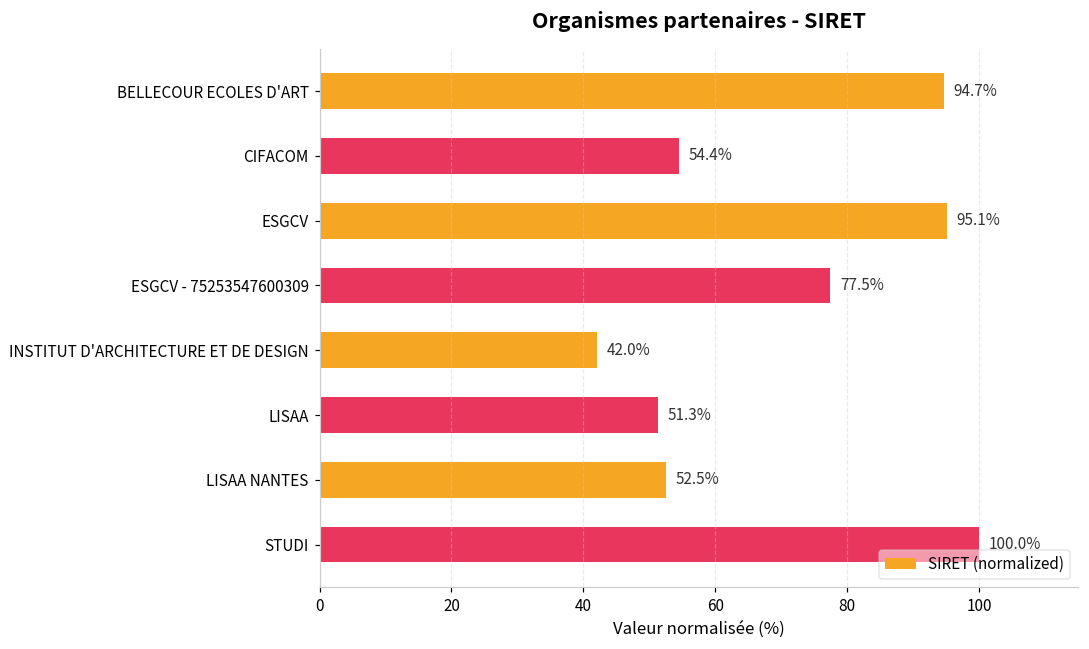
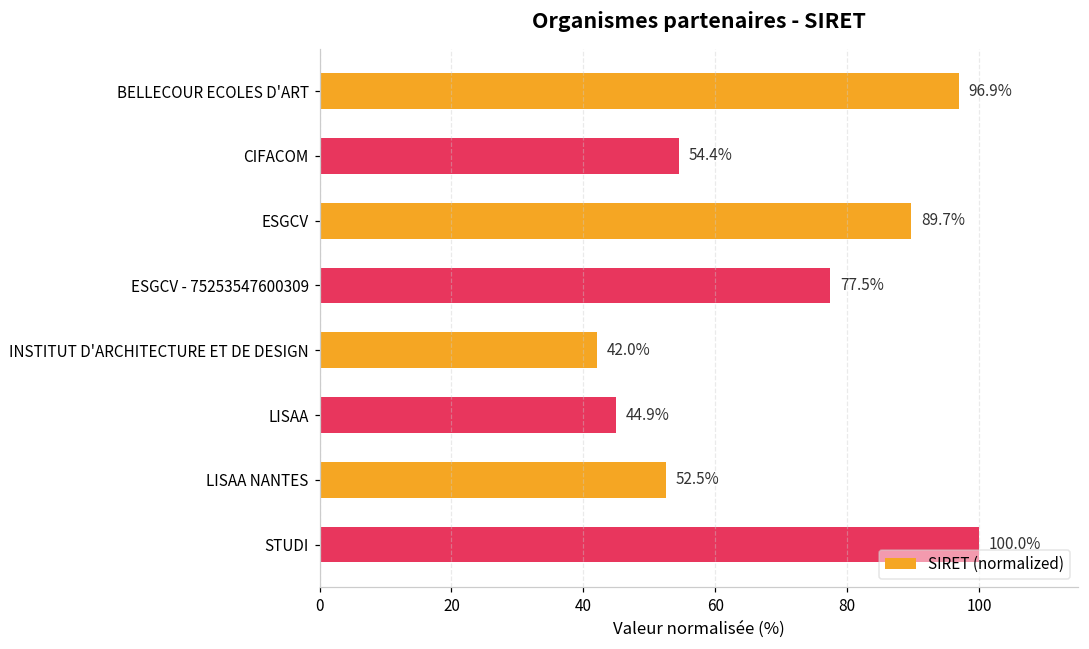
BELLECOUR ECOLES D'ART: 94.7% -> 96.9%
ESGCV: 95.1% -> 89.7%
LISAA: 51.3% -> 44.9%
